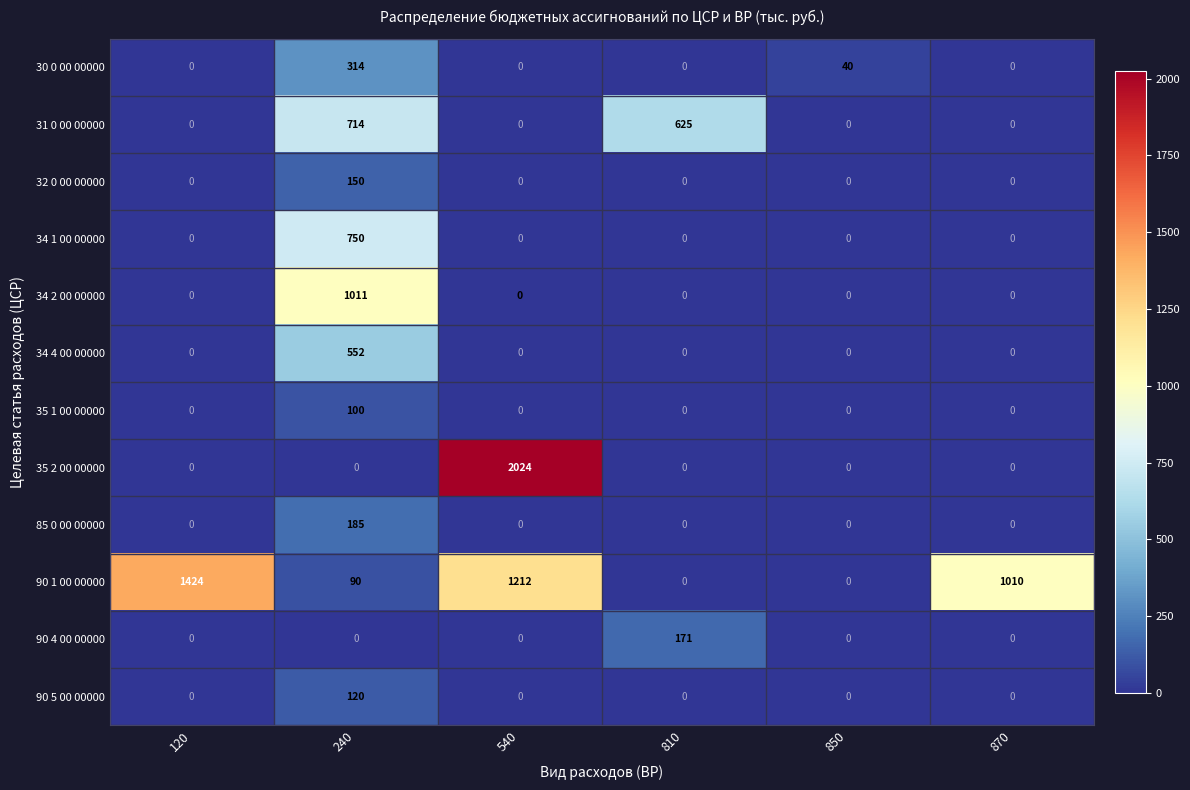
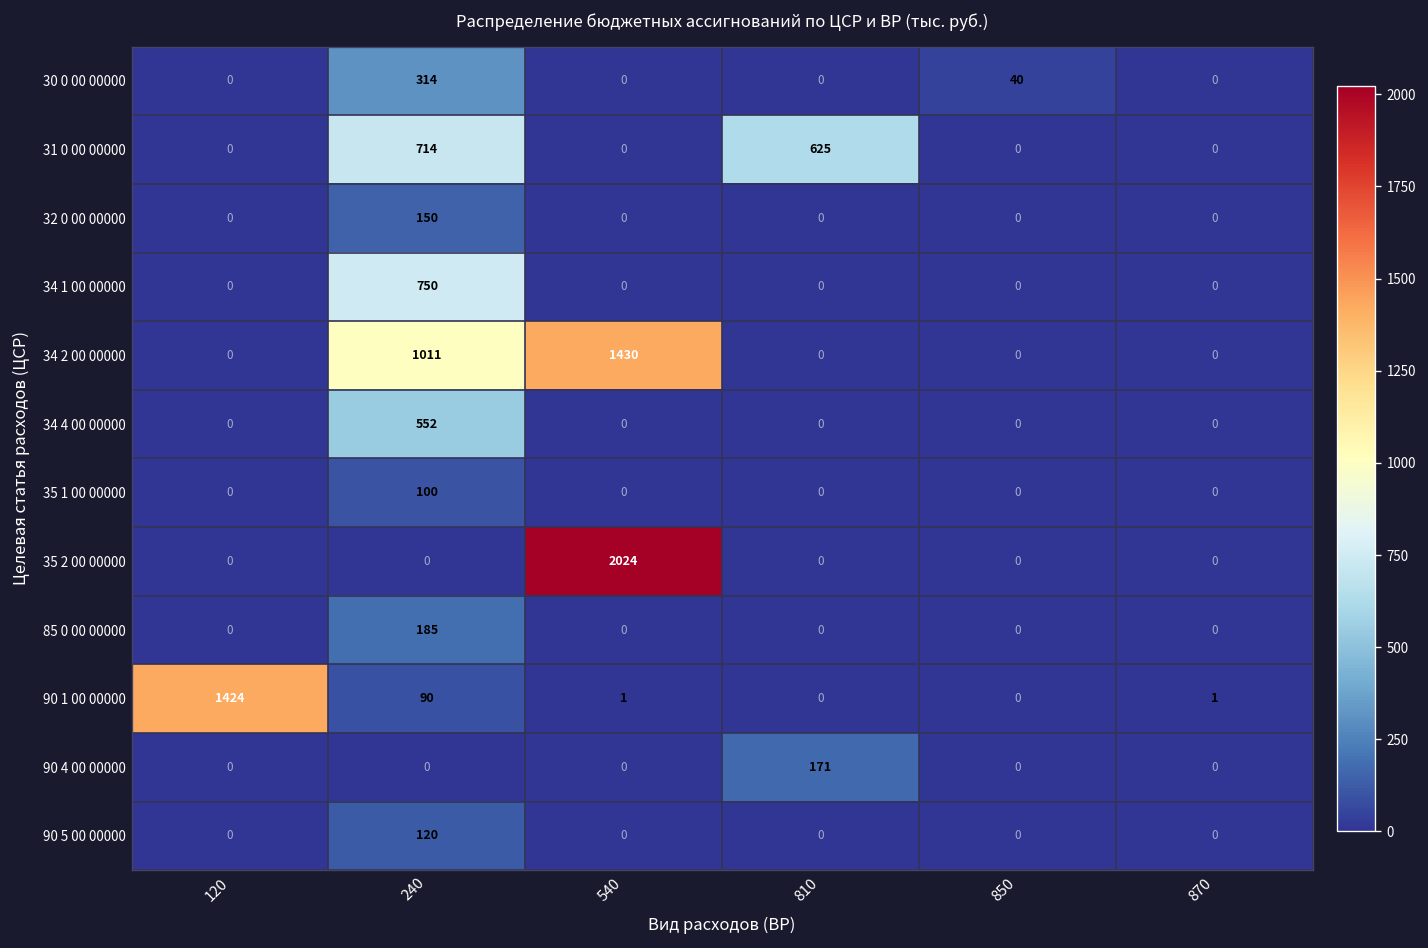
34 2 00 00000, 540: 0 -> 1430
90 1 00 00000, 540: 1212 -> 1
90 1 00 00000, 870: 1010 -> 1
